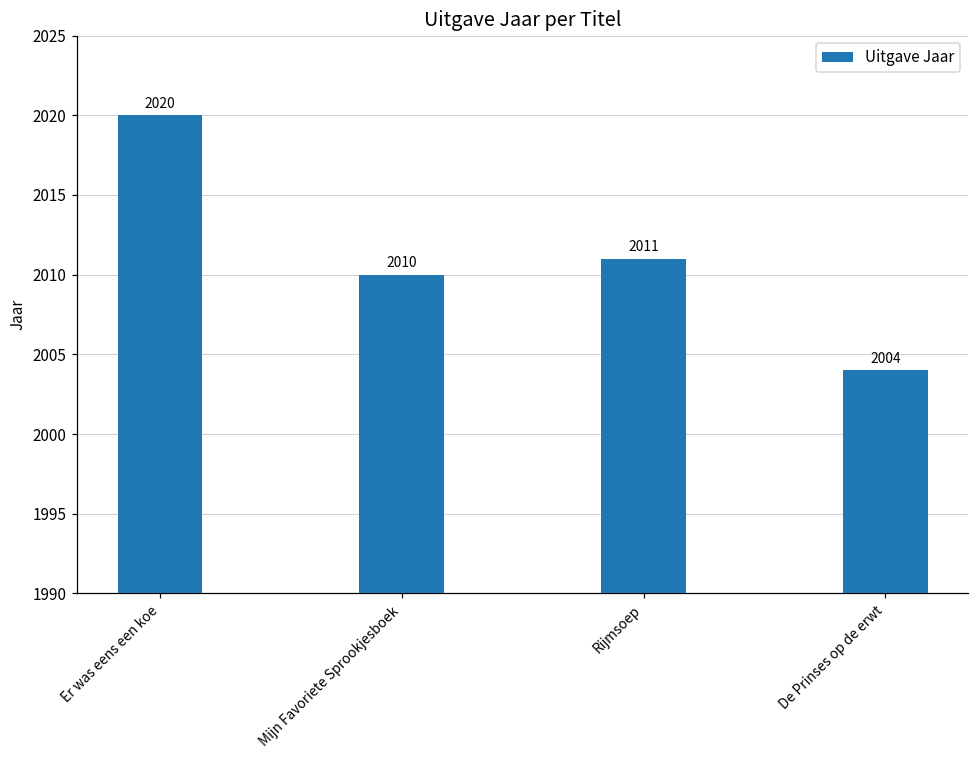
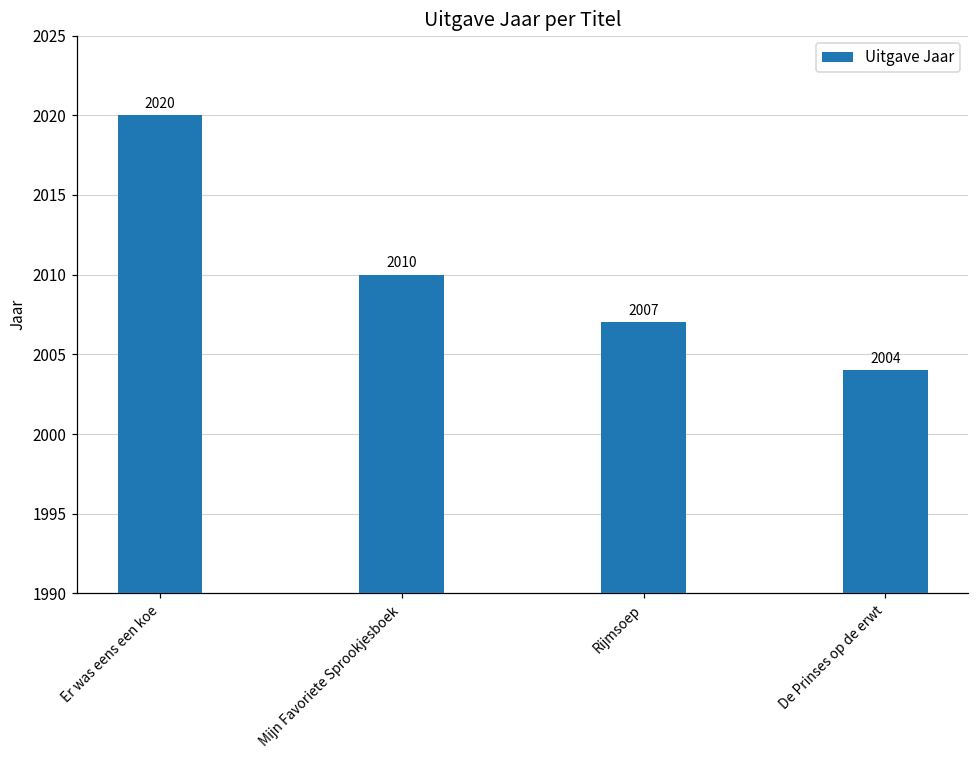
Rijmsoep: 2011 -> 2007
